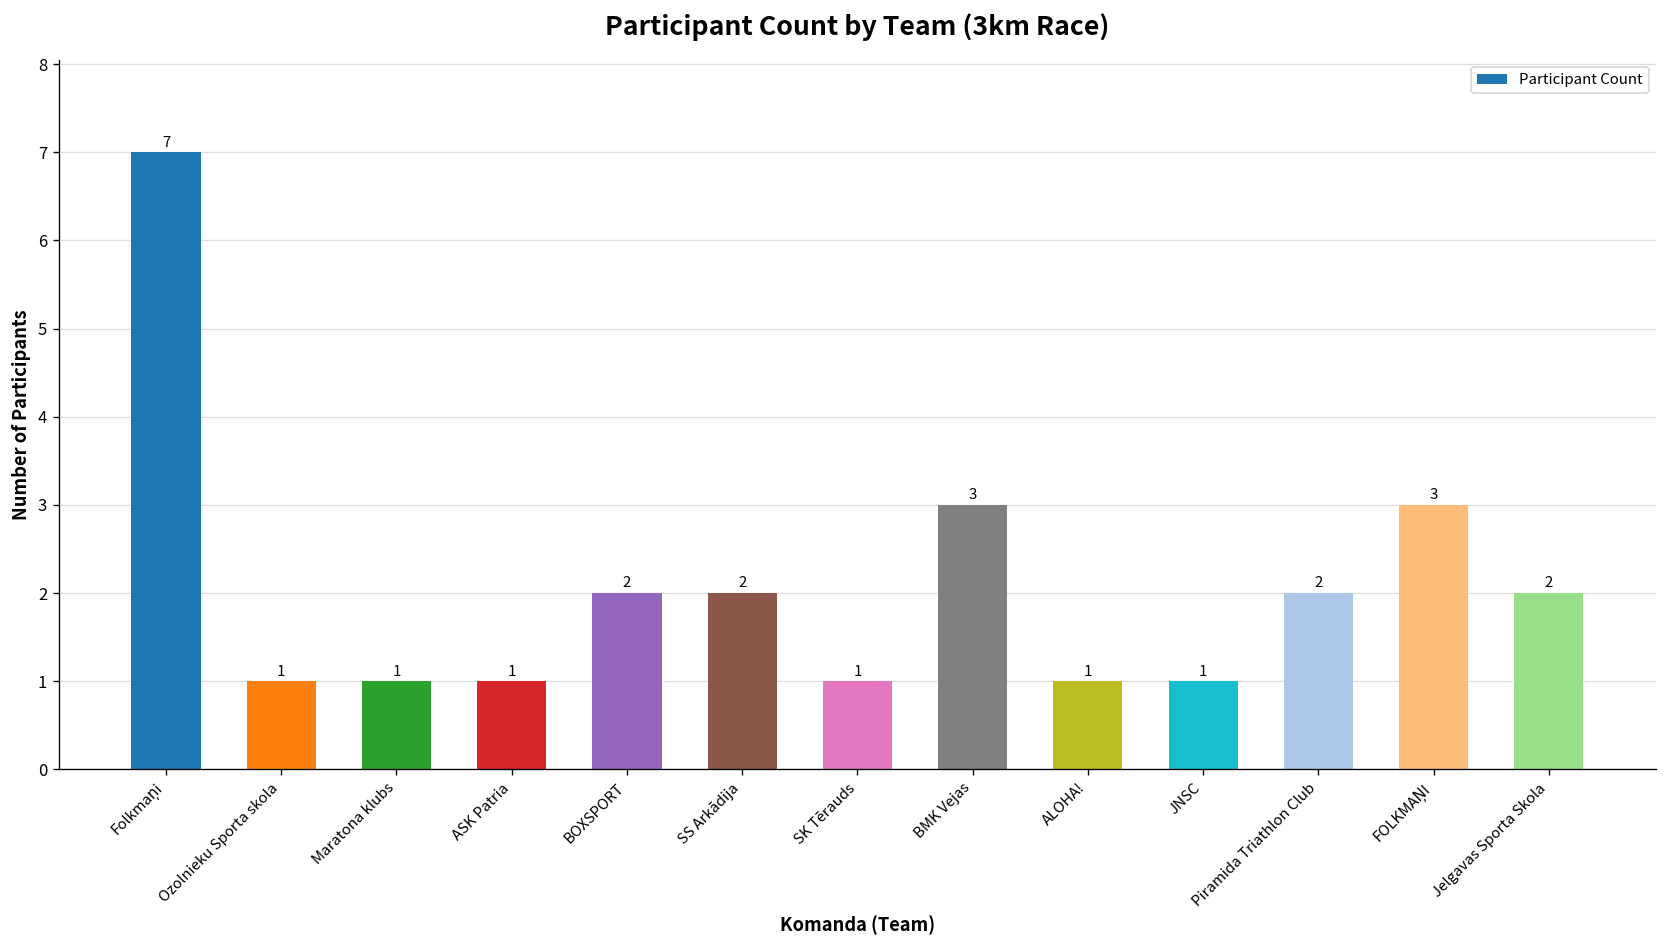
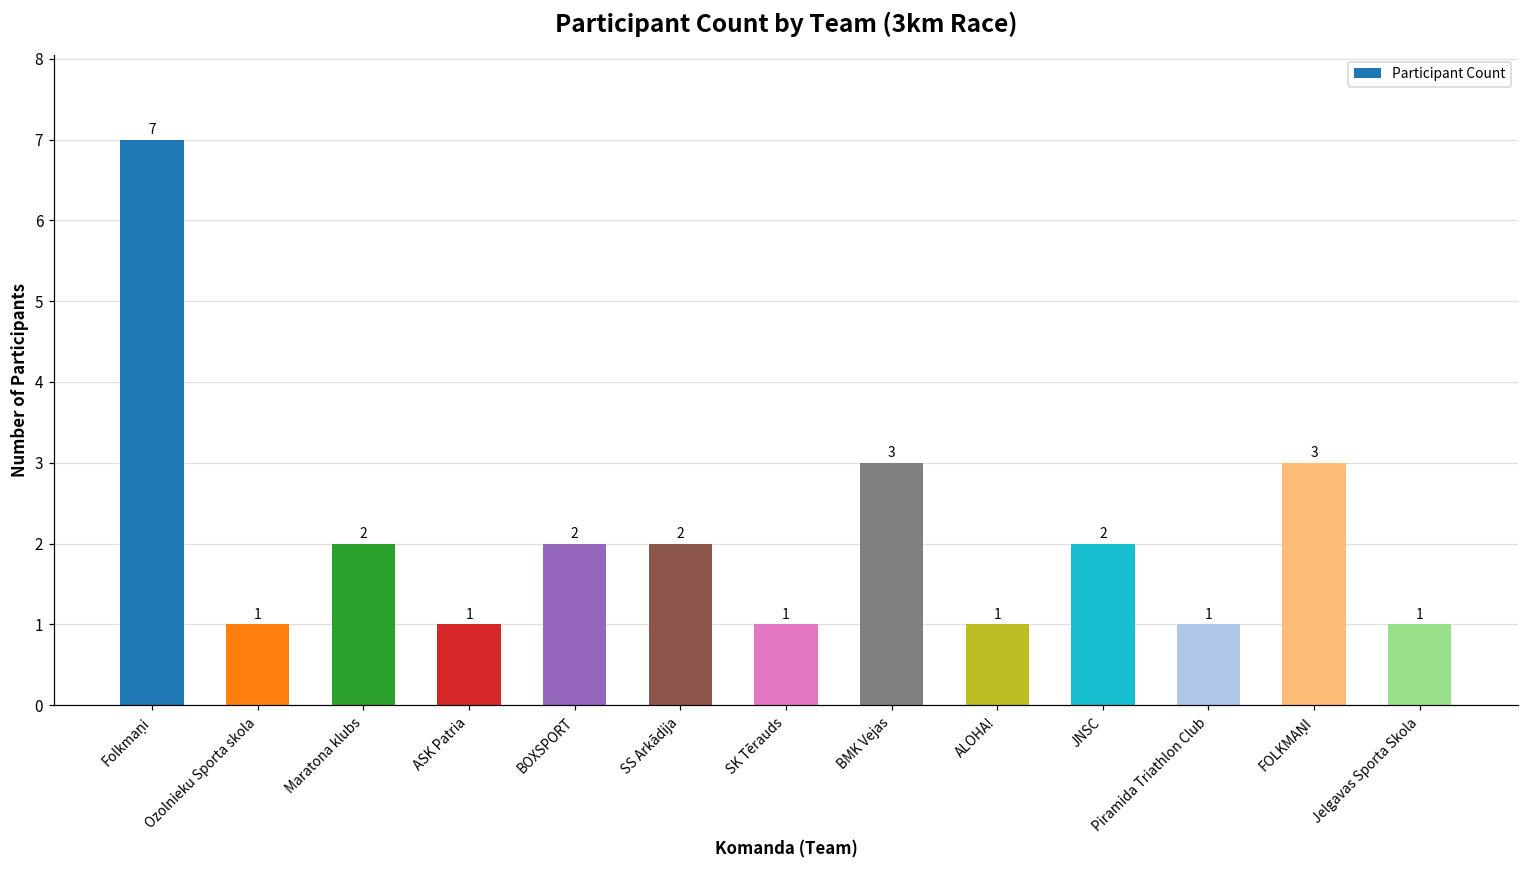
Maratona klubs: 1 -> 2
JNSC: 1 -> 2
Piramida Triathlon Club: 2 -> 1
Jelgavas Sporta Skola: 2 -> 1
